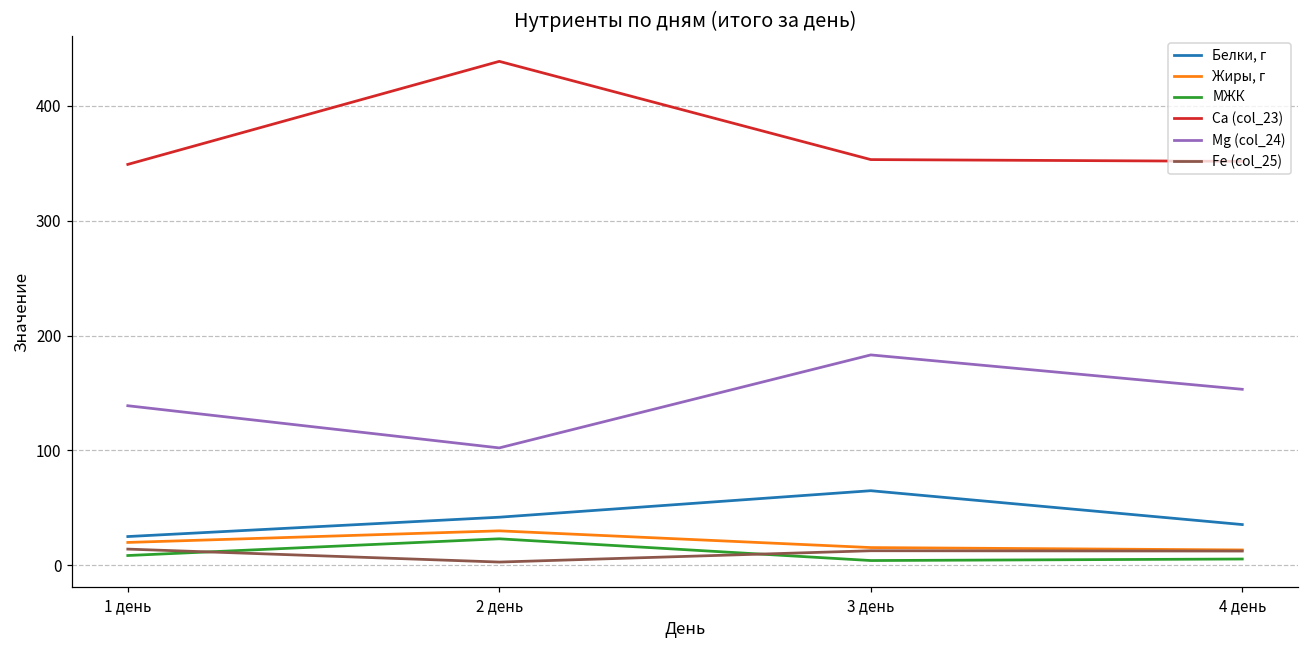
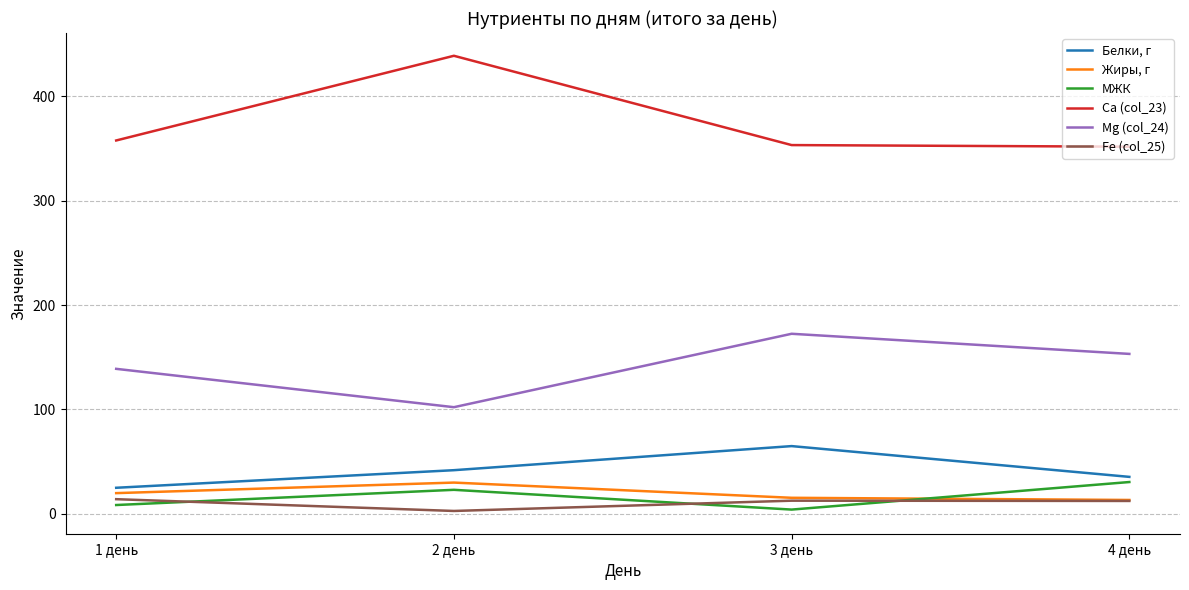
Ca (col_23), 1 день: 349 -> 358
Mg (col_24), 3 день: 183 -> 172
МЖК, 4 день: 5 -> 30
